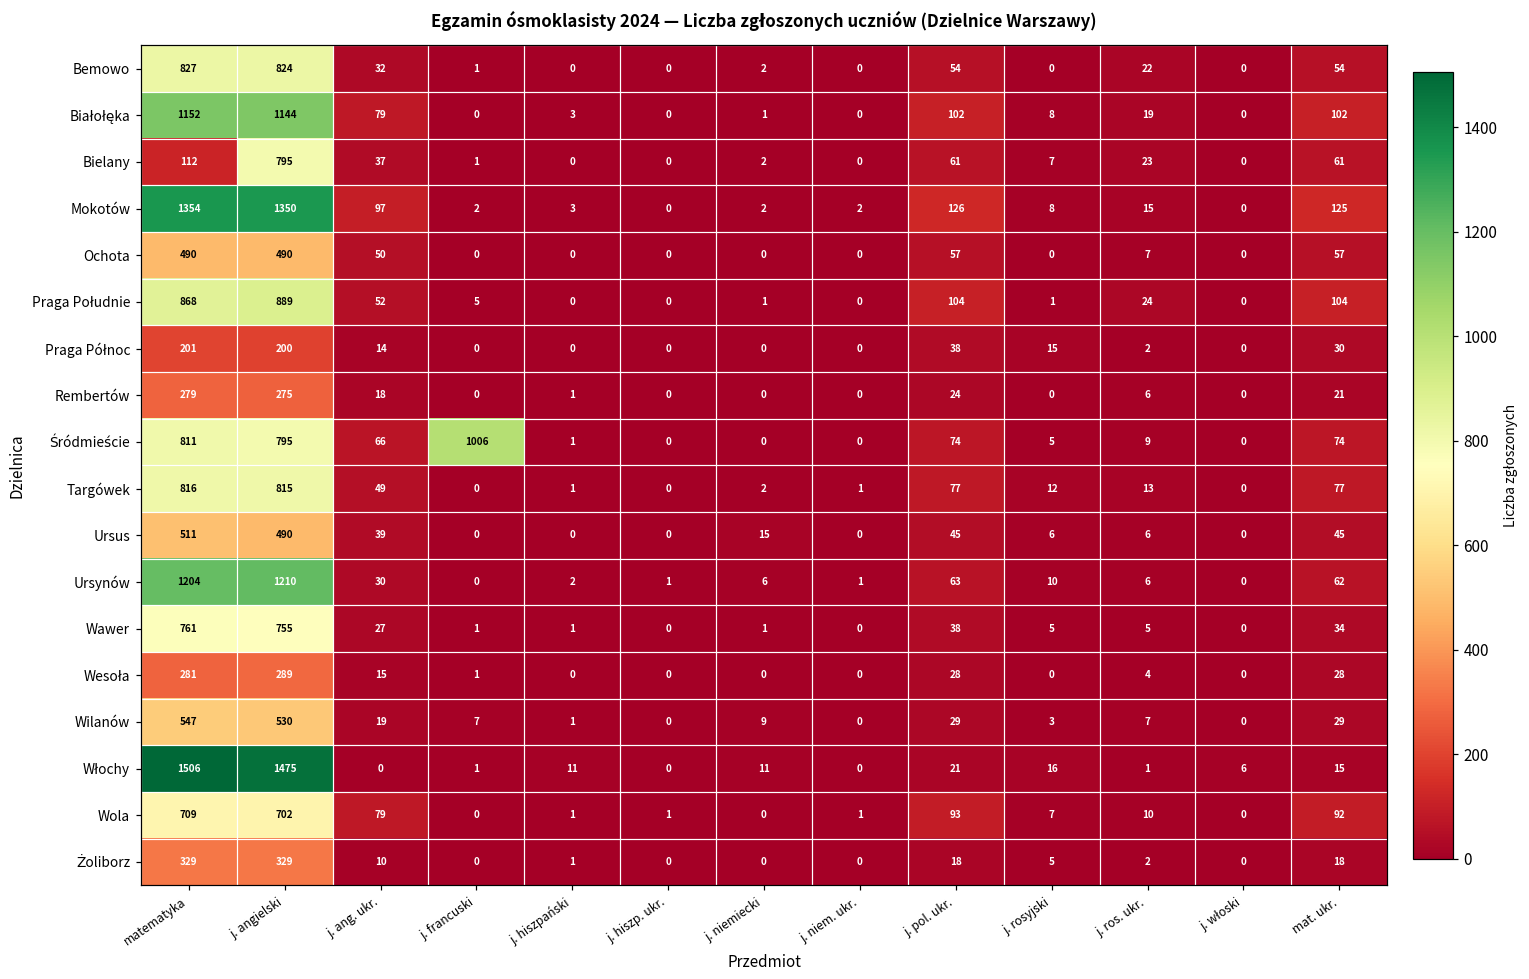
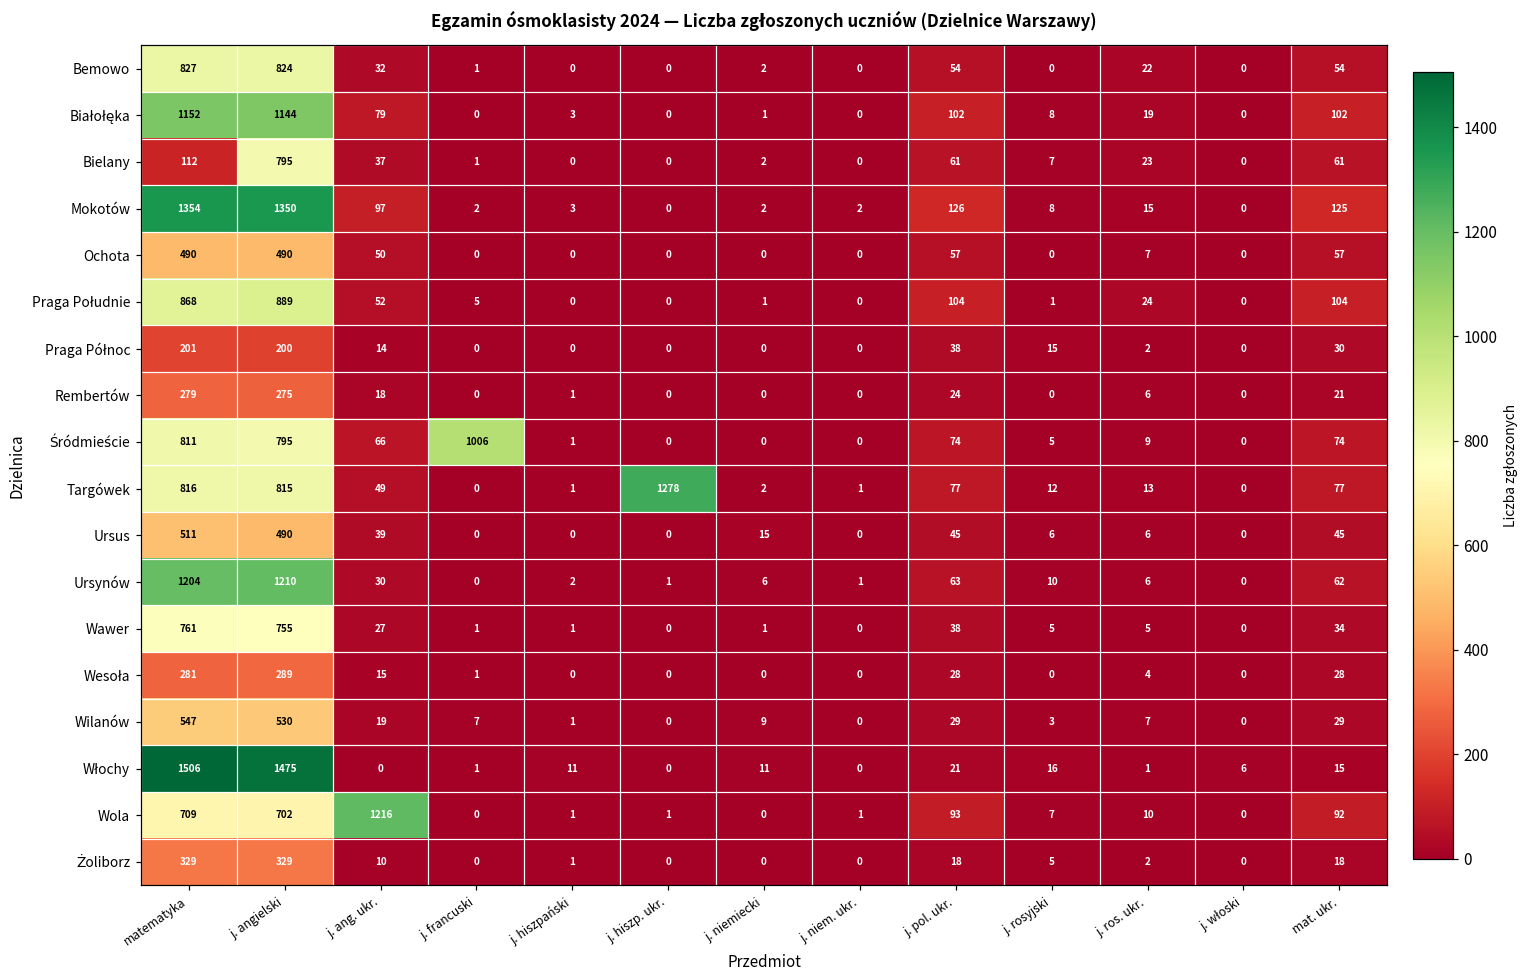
Targówek, j. hiszp. ukr.: 0 -> 1278
Wola, j. ang. ukr.: 79 -> 1216
